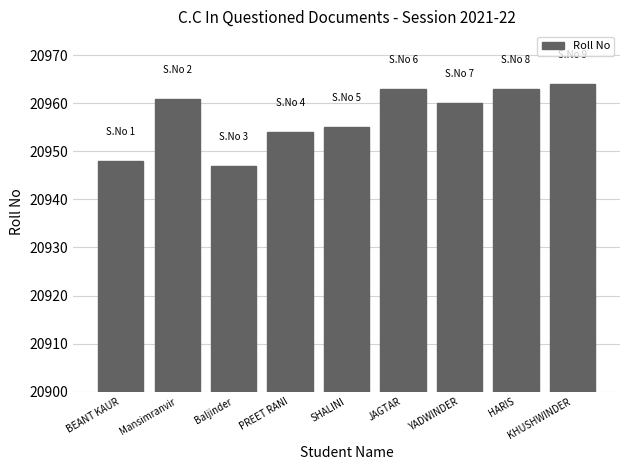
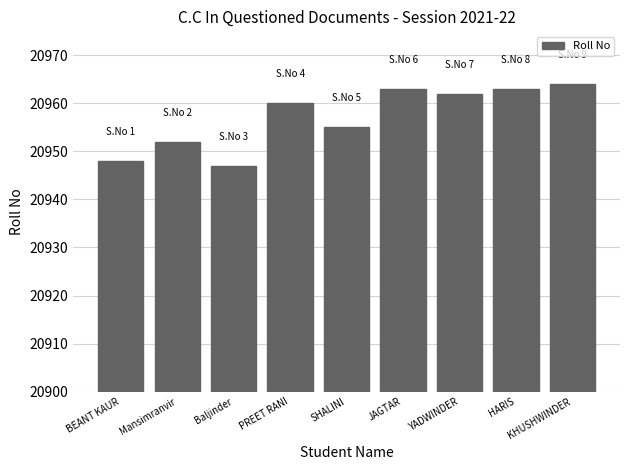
Mansimranvir: 20961 -> 20952
PREET RANI: 20954 -> 20960
YADWINDER: 20960 -> 20962
